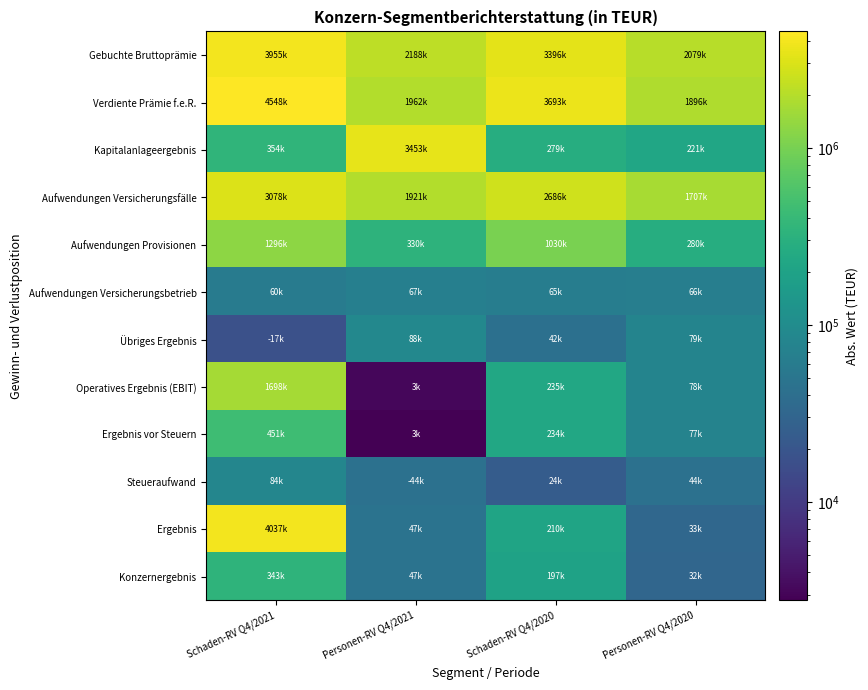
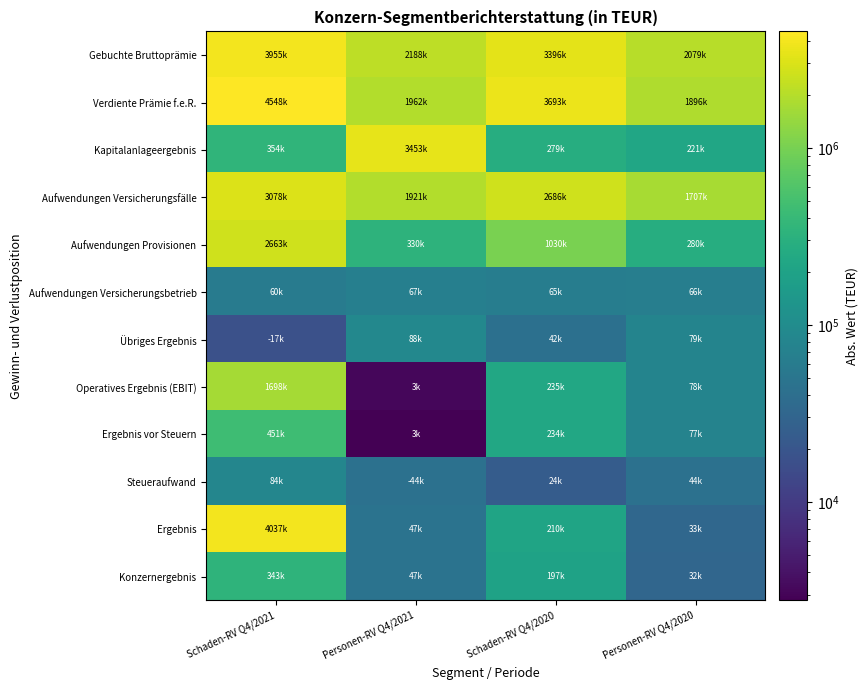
Aufwendungen Provisionen, Schaden-RV Q4/2021: 1296k -> 2663k
